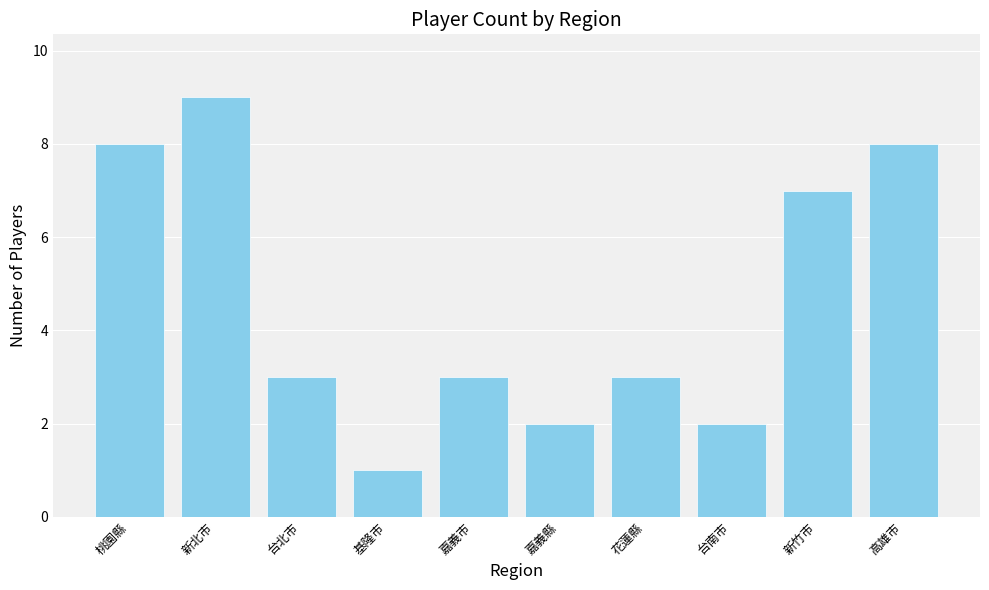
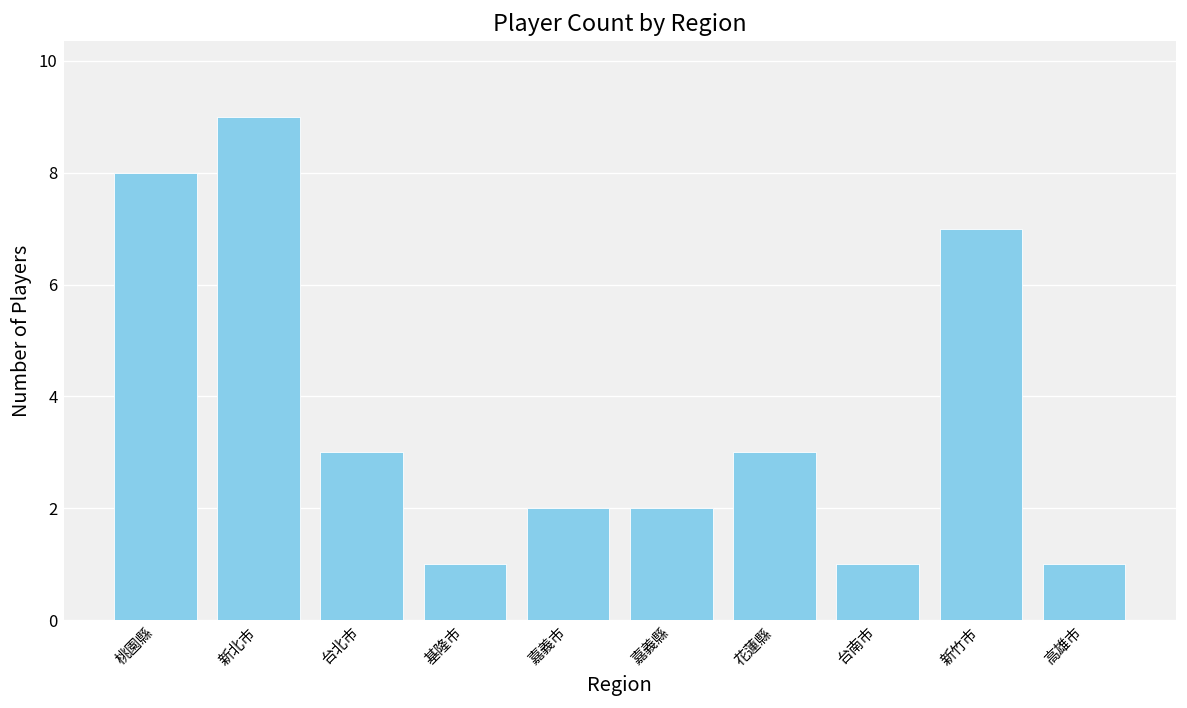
嘉義市: 3 -> 2
台南市: 2 -> 1
高雄市: 8 -> 1
